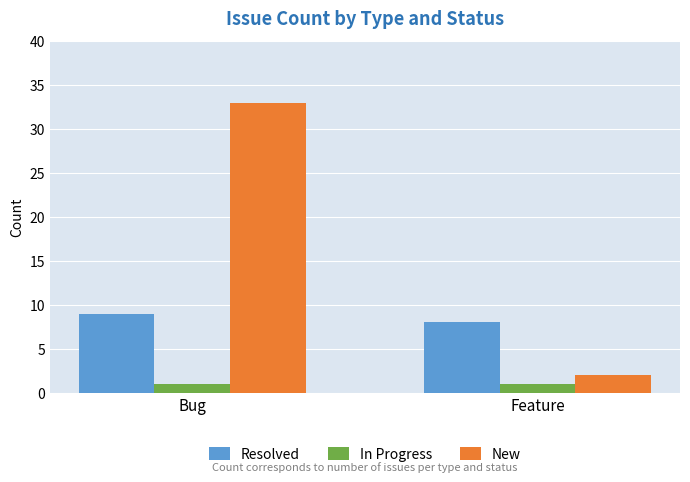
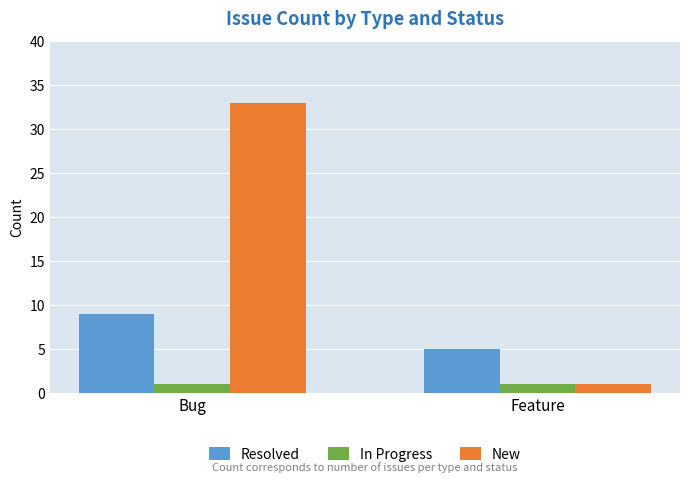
Resolved, Feature: 8 -> 5
New, Feature: 2 -> 1
